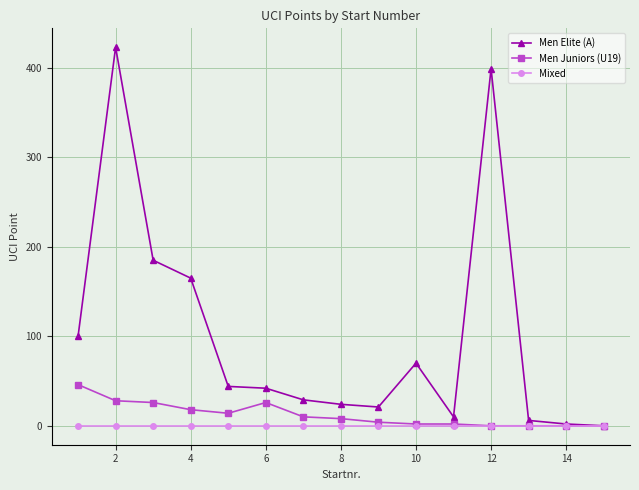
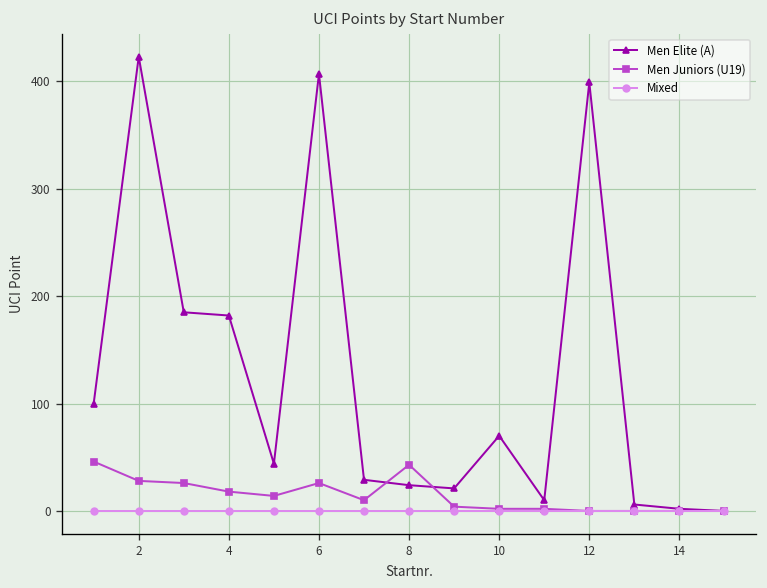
Men Elite (A), 4: 170 -> 180
Men Elite (A), 6: 40 -> 410
Men Juniors (U19), 8: 10 -> 40
